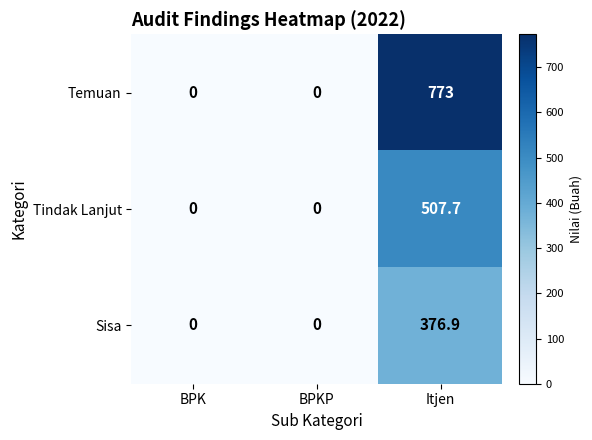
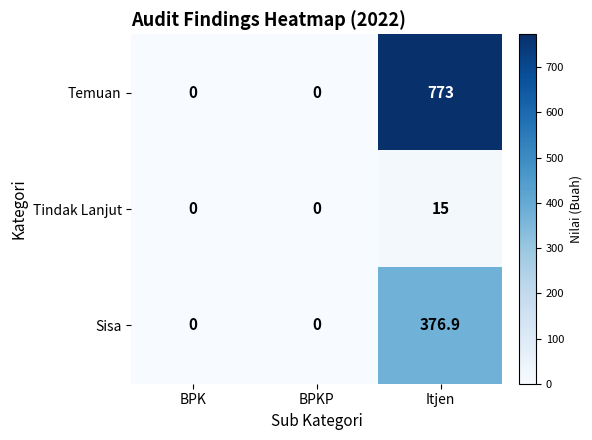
Tindak Lanjut, Itjen: 507.7 -> 15
